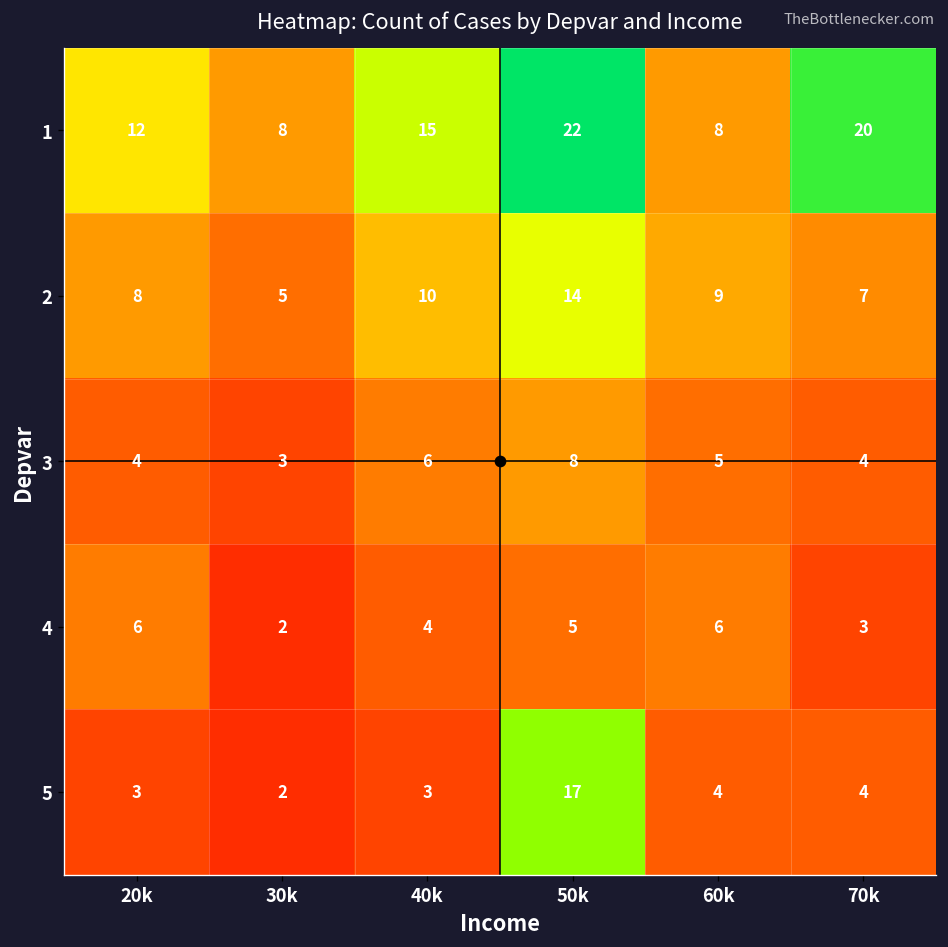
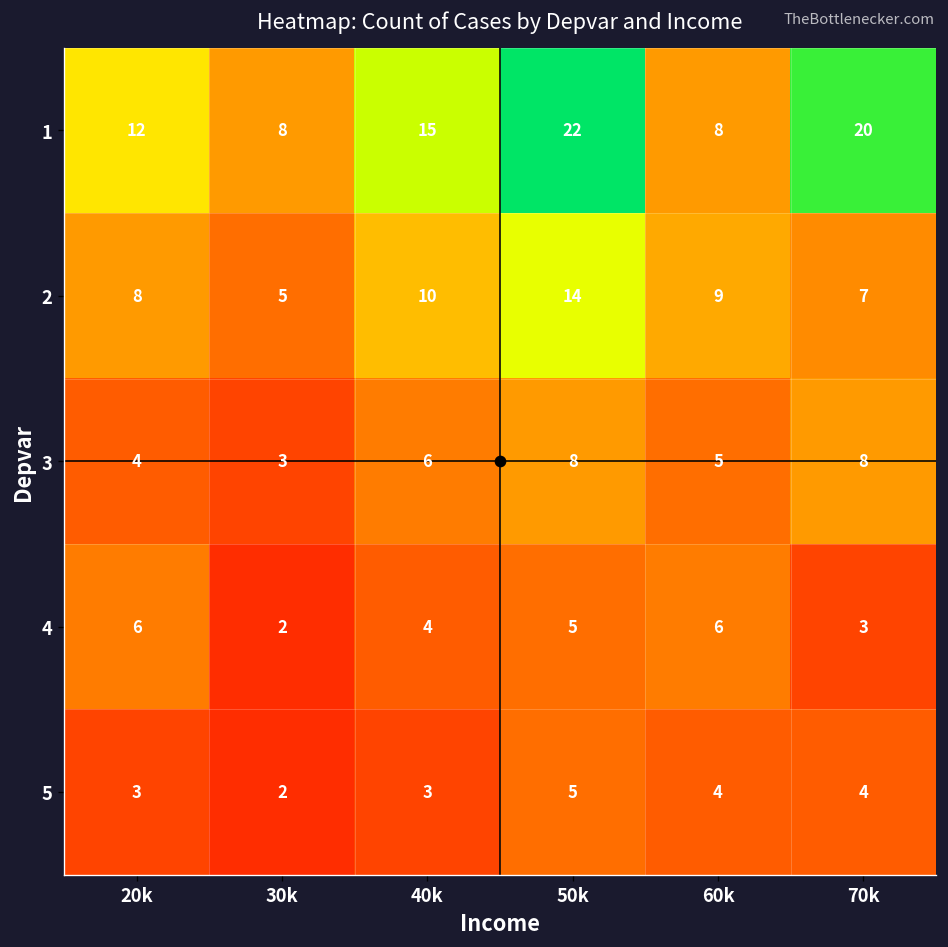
3, 70k: 4 -> 8
5, 50k: 17 -> 5
